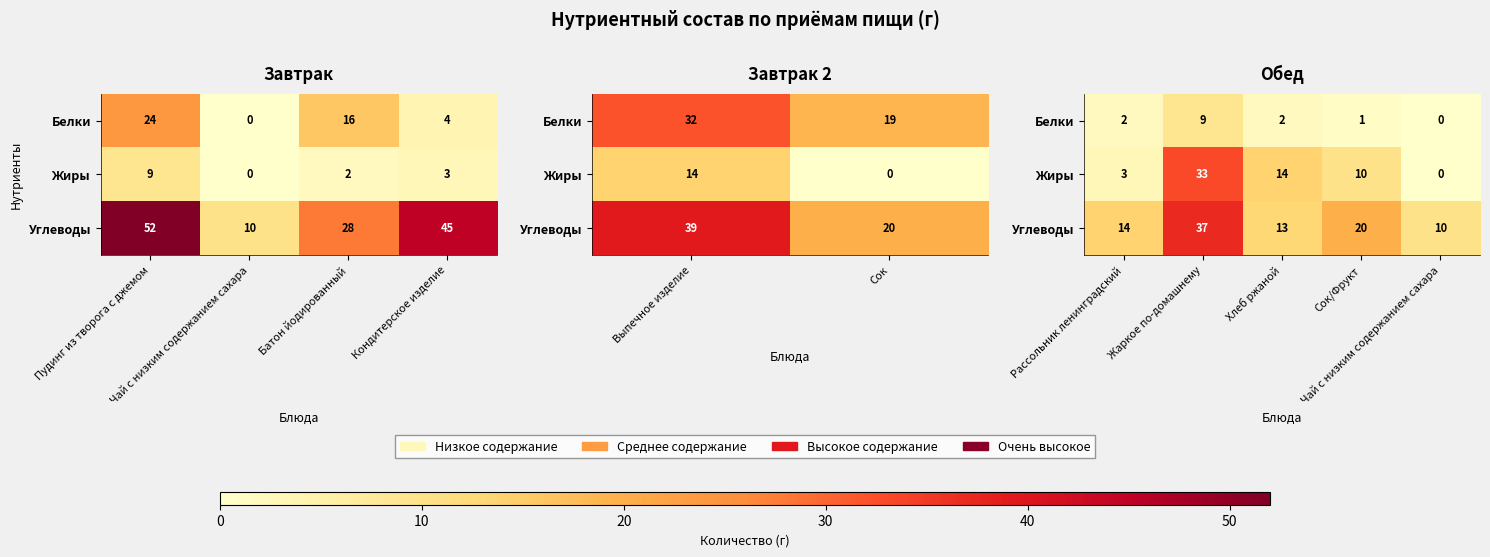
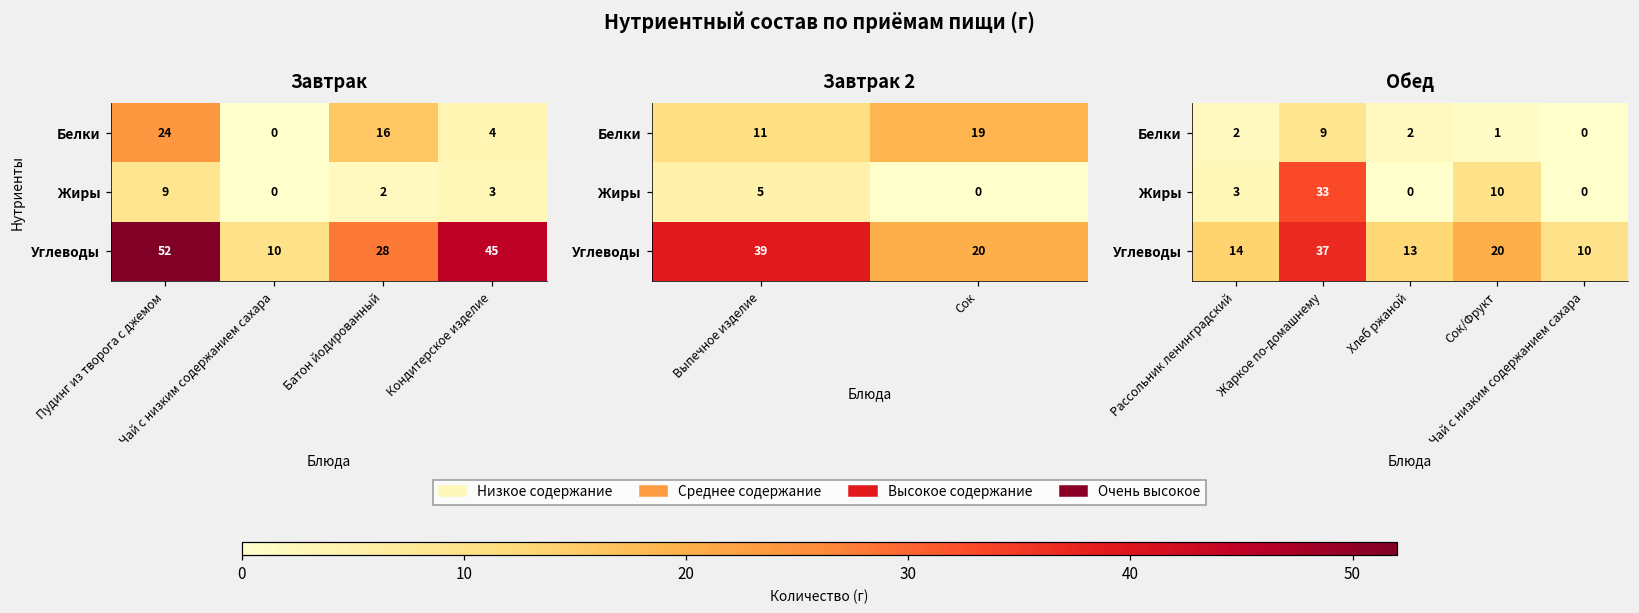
Завтрак 2, Белки, Выпечное изделие: 32 -> 11
Завтрак 2, Жиры, Выпечное изделие: 14 -> 5
Обед, Жиры, Хлеб ржаной: 14 -> 0
